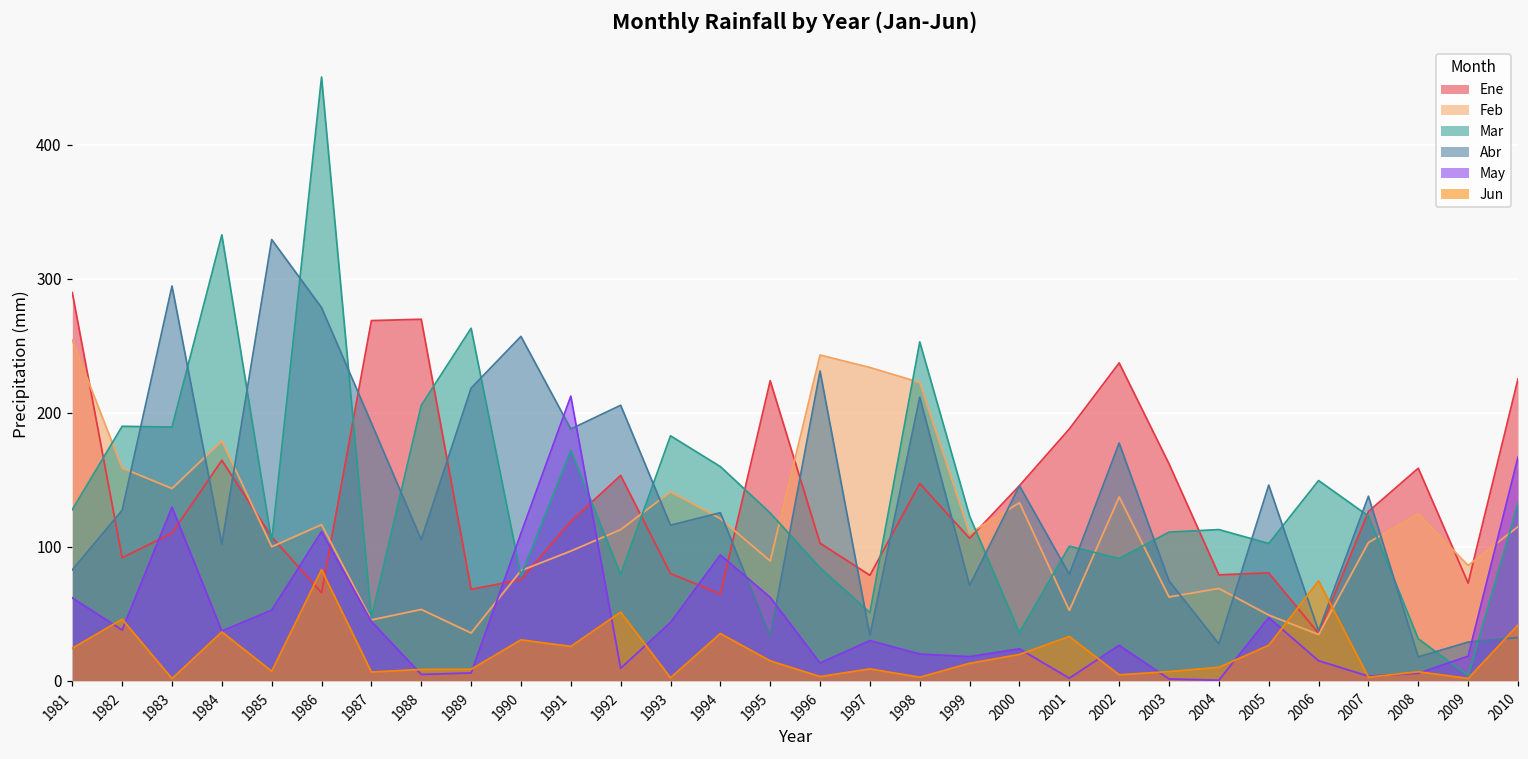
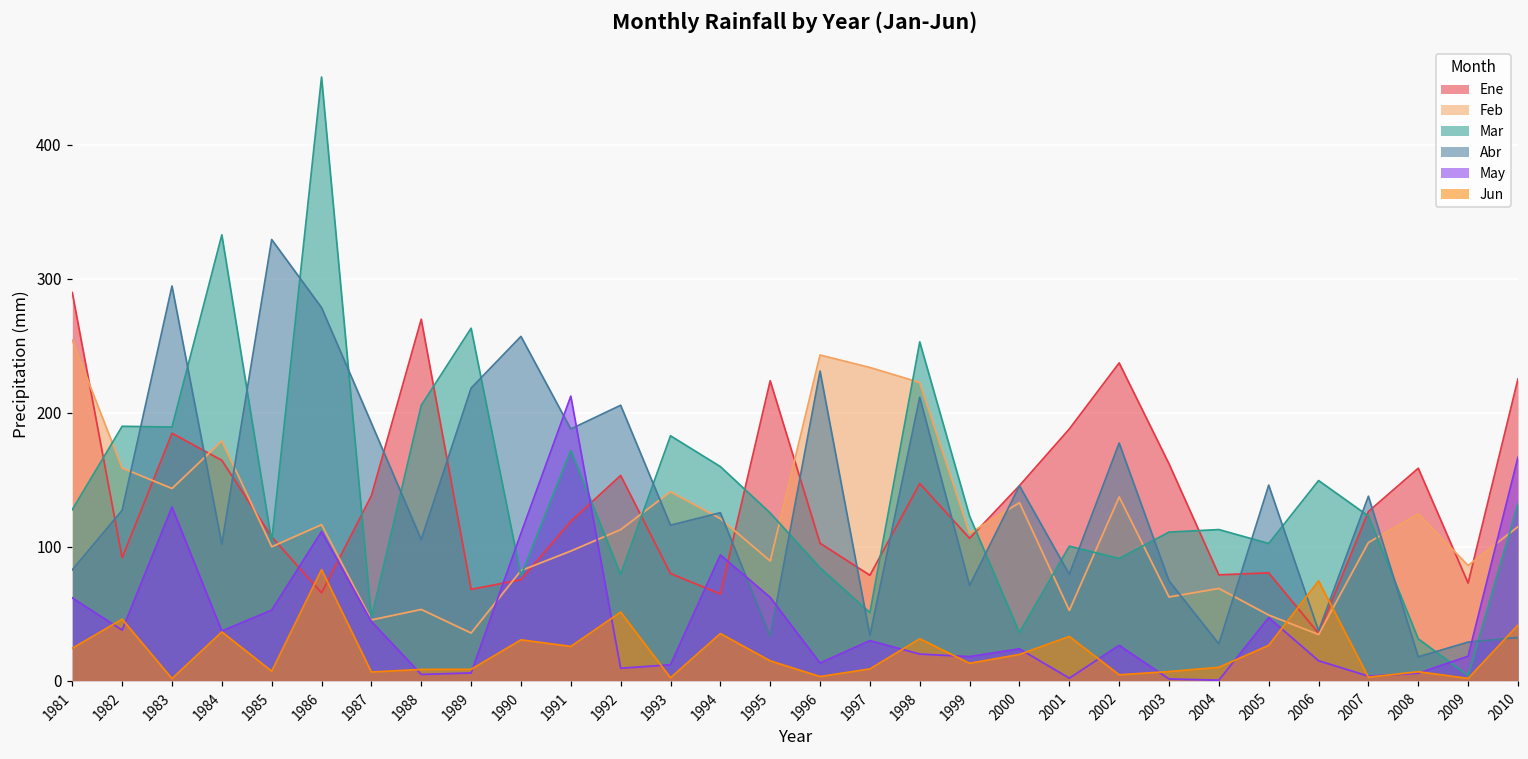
Ene, 1983: 110 -> 185
Ene, 1987: 269 -> 138
May, 1993: 43 -> 12
Jun, 1998: 3 -> 31
